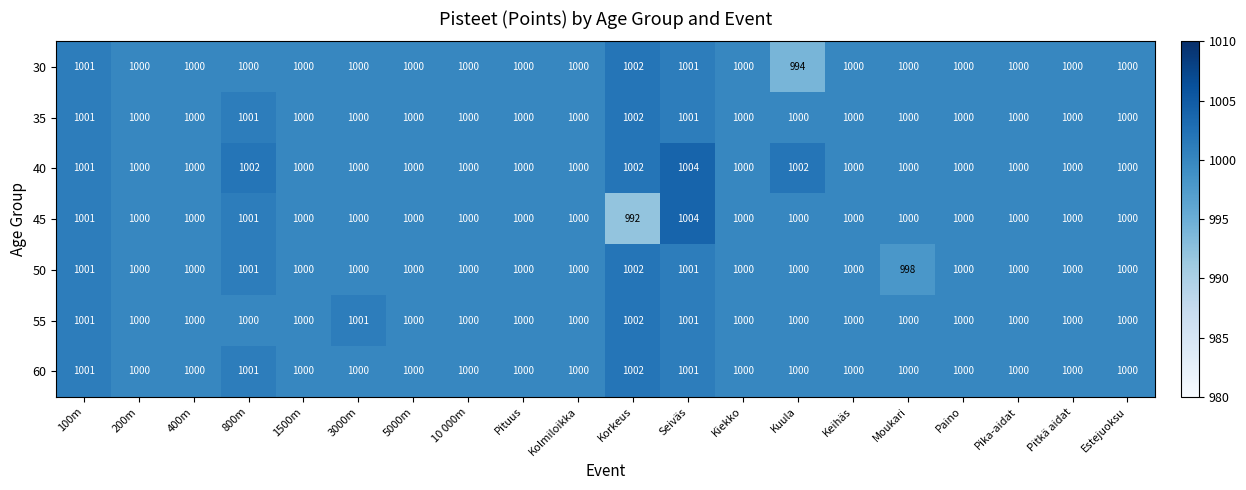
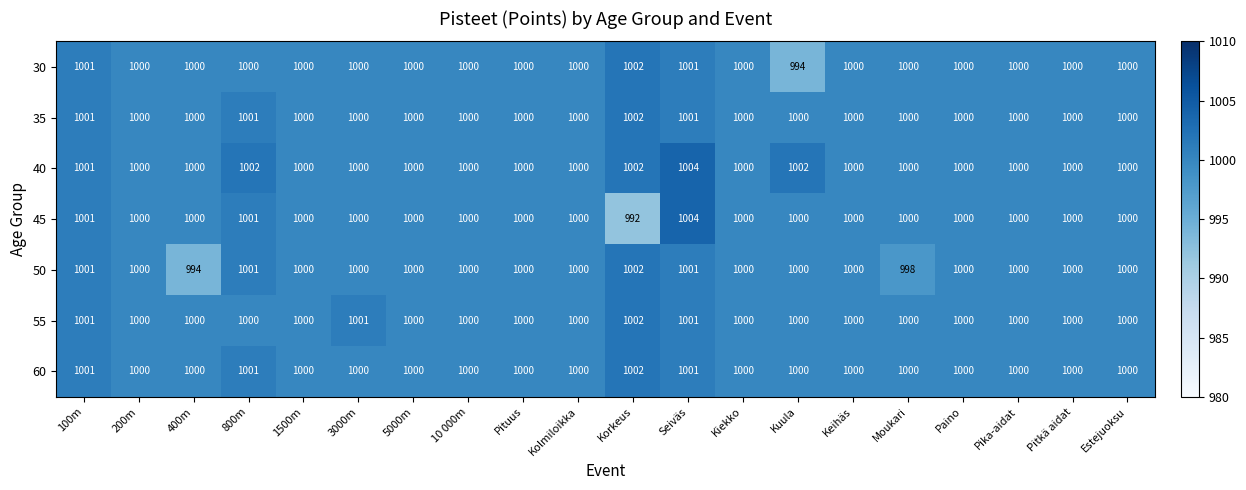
50, 400m: 1000 -> 994
